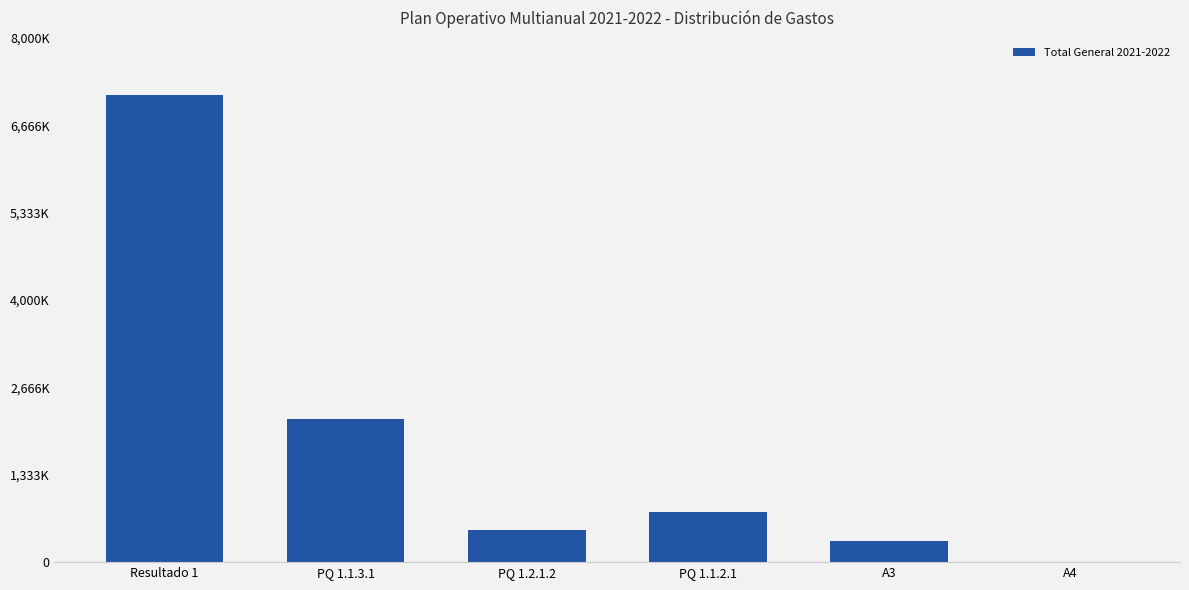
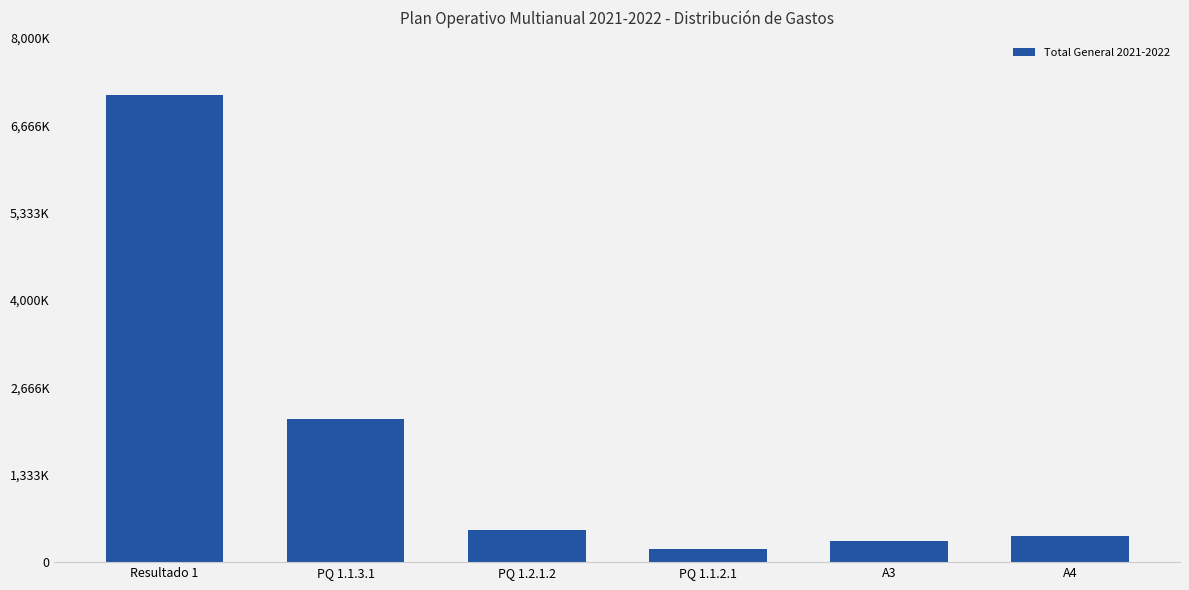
PQ 1.1.2.1: 800,000 -> 200,000
A4: 0 -> 400,000
